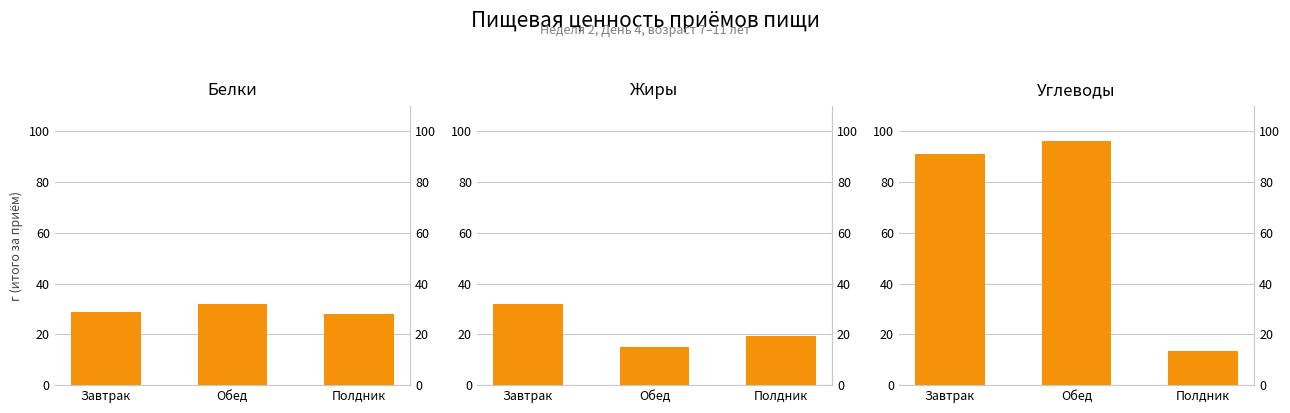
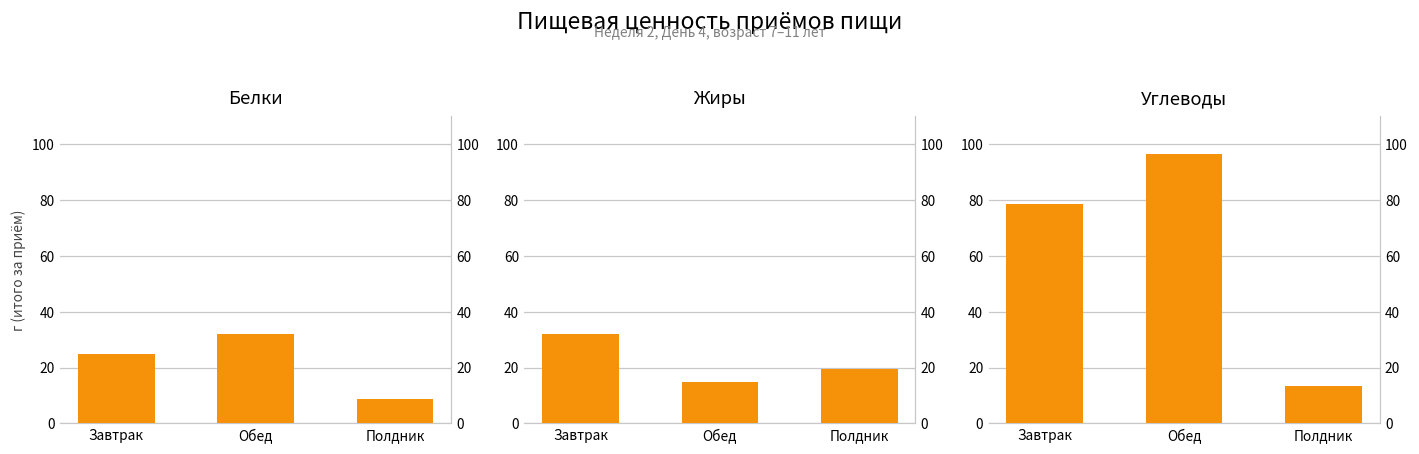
Белки, Завтрак: 29 -> 25
Белки, Полдник: 28 -> 9
Углеводы, Завтрак: 91 -> 79
